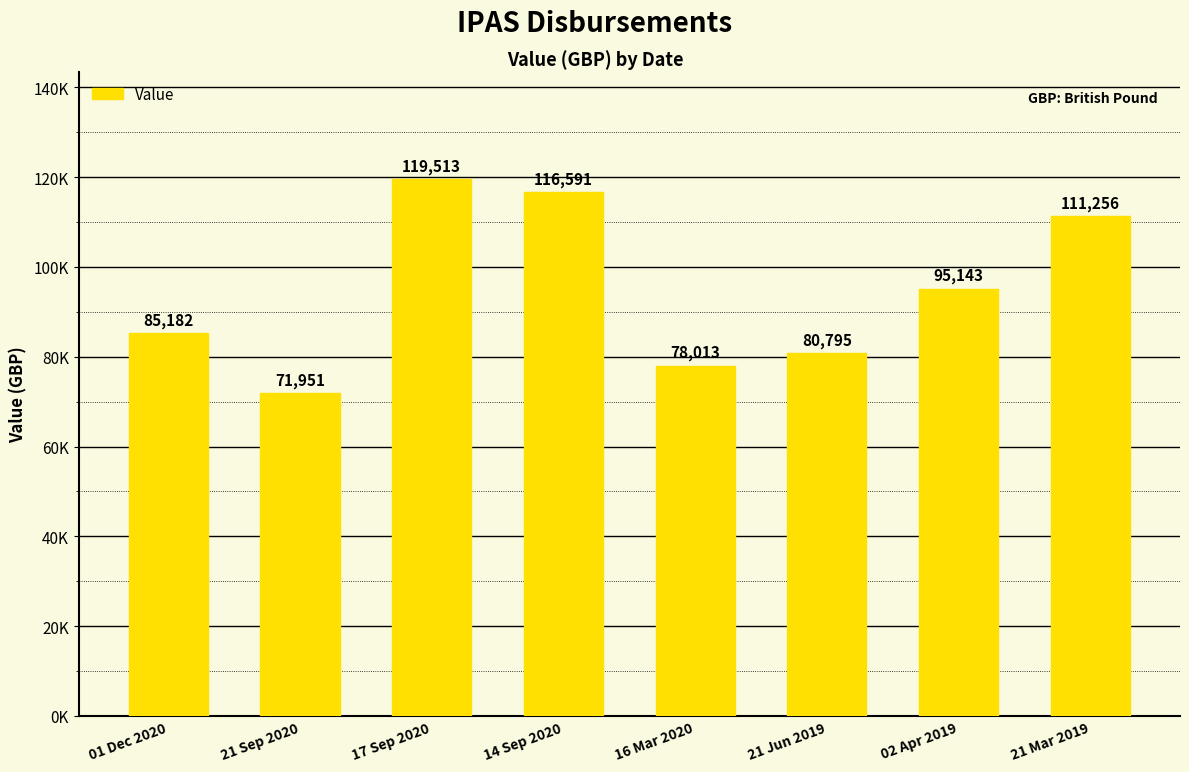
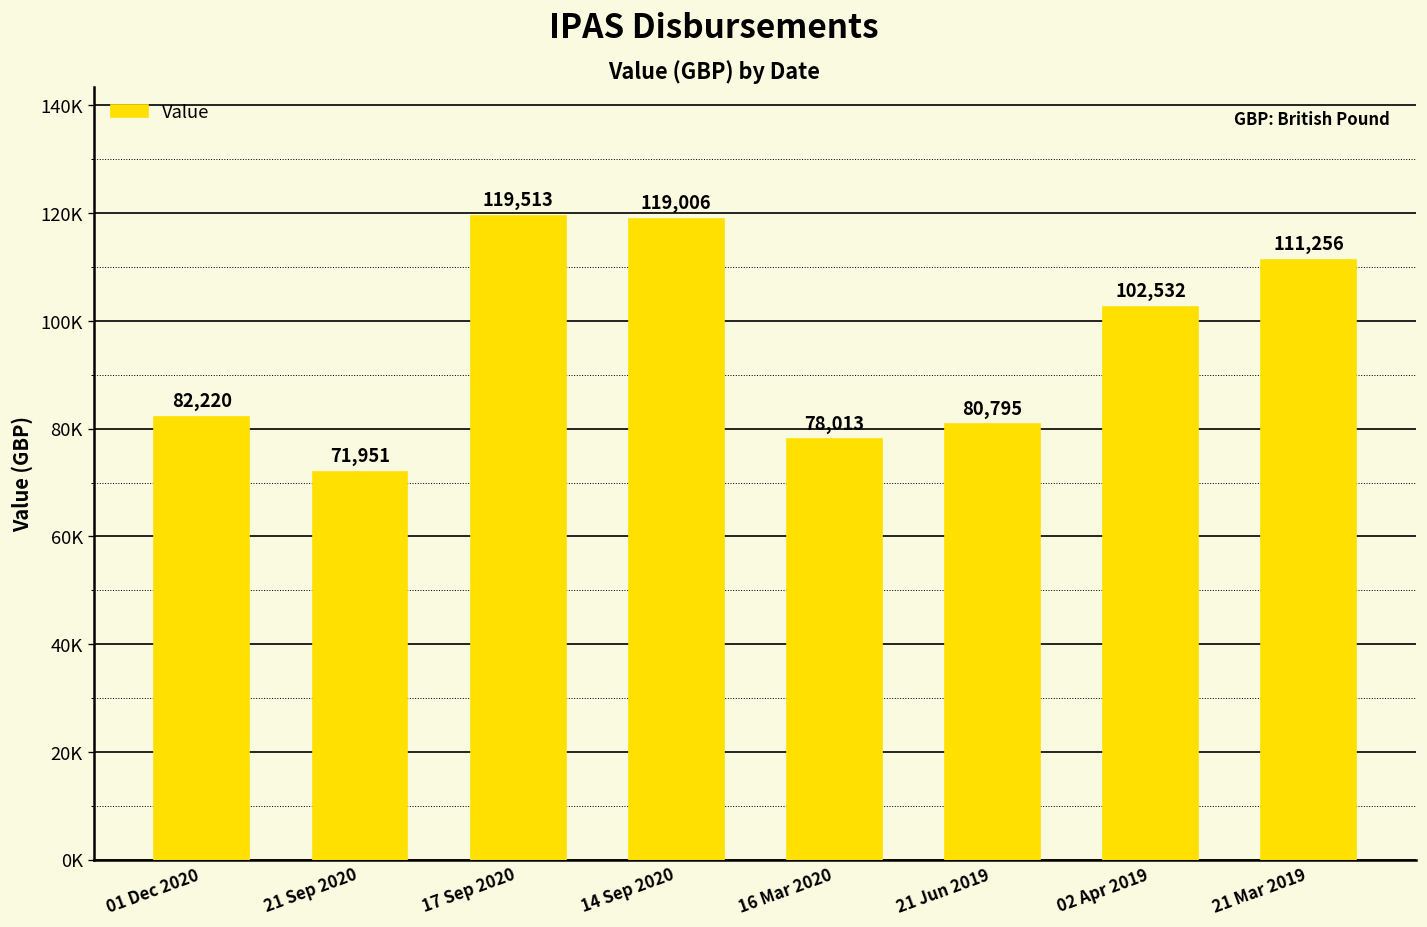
01 Dec 2020: 85,182 -> 82,220
14 Sep 2020: 116,591 -> 119,006
02 Apr 2019: 95,143 -> 102,532
